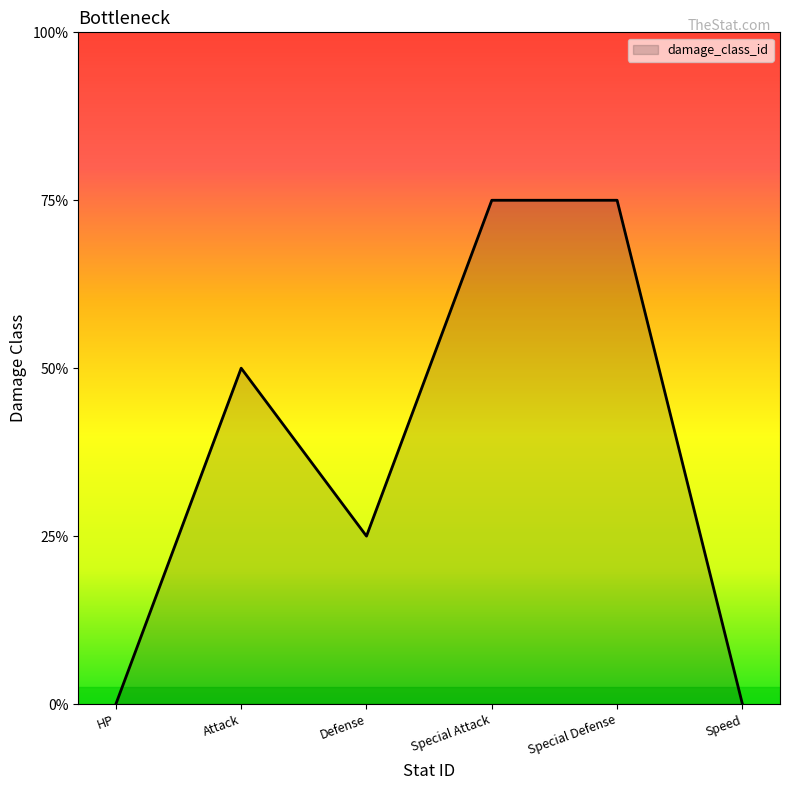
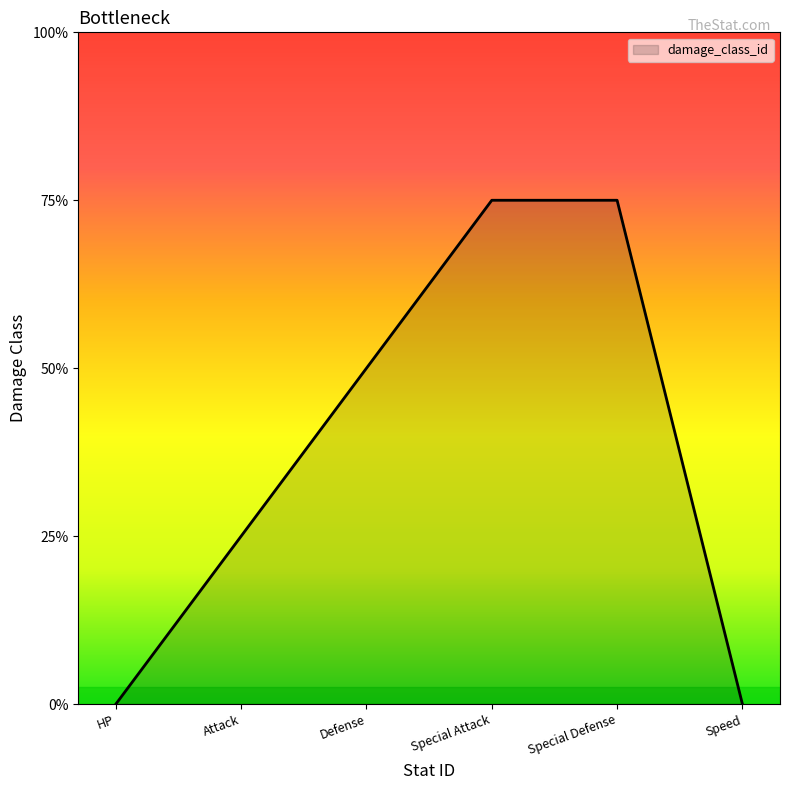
Attack: 50% -> 25%
Defense: 25% -> 50%
